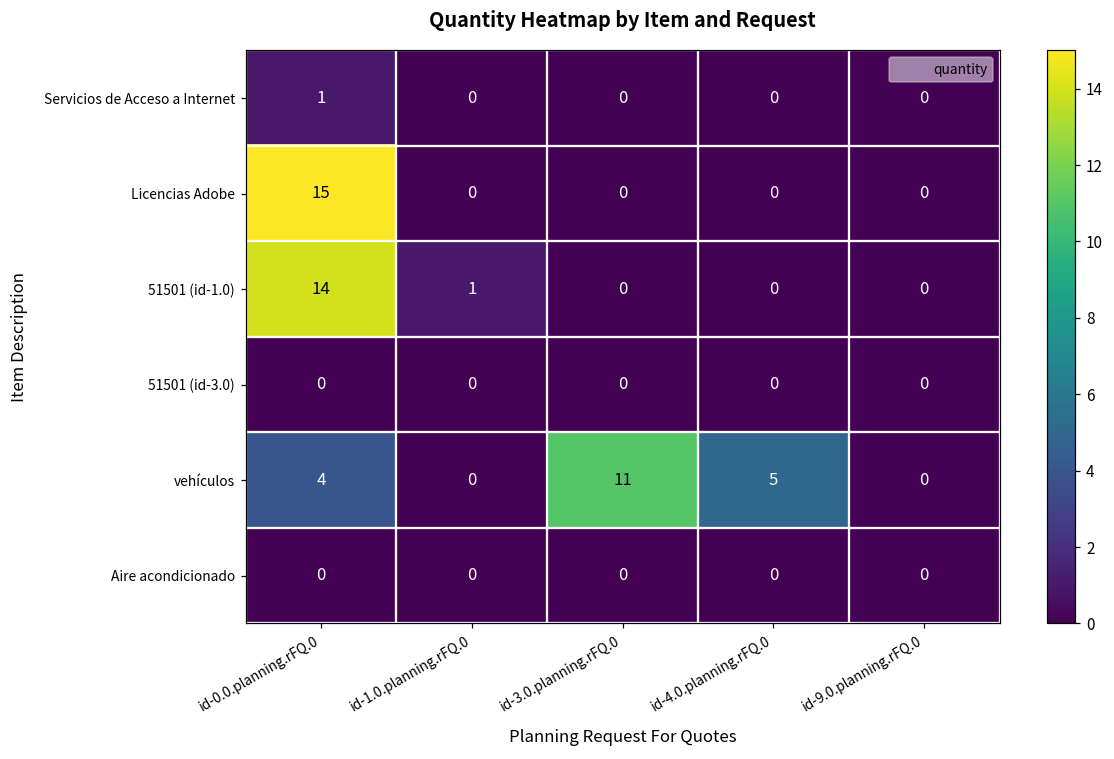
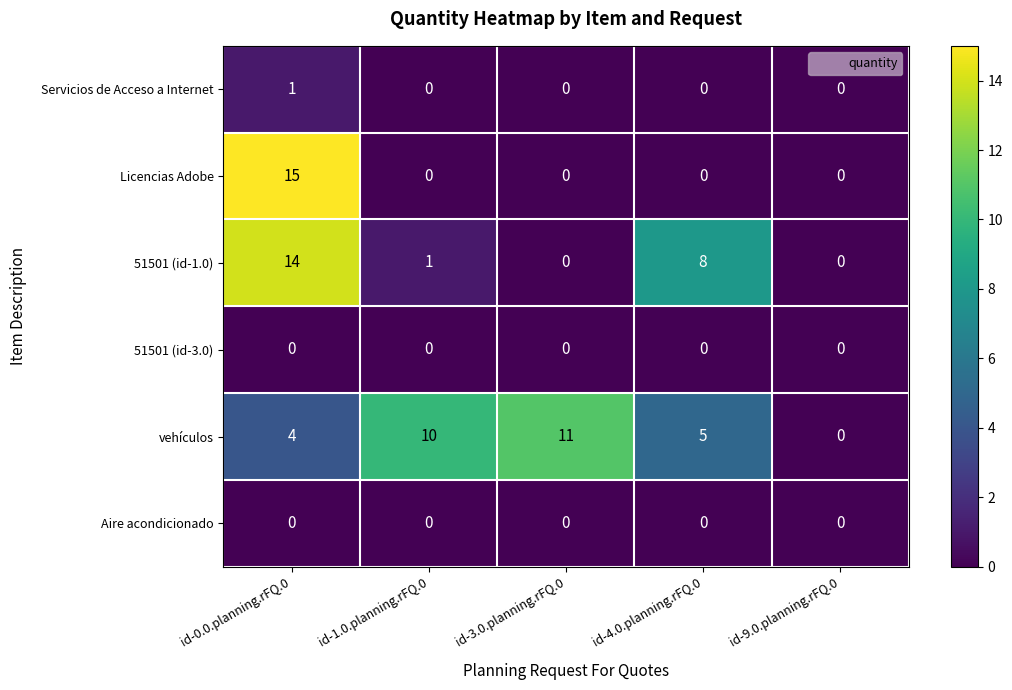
51501 (id-1.0), id-4.0.planning.rFQ.0: 0 -> 8
vehículos, id-1.0.planning.rFQ.0: 0 -> 10
